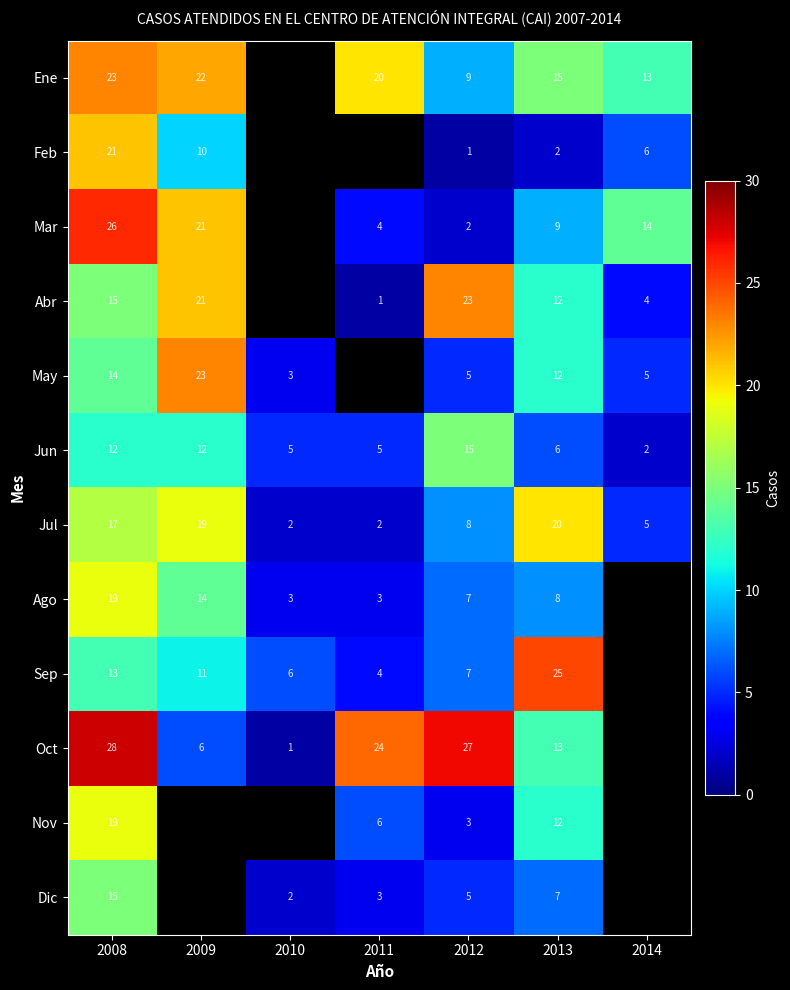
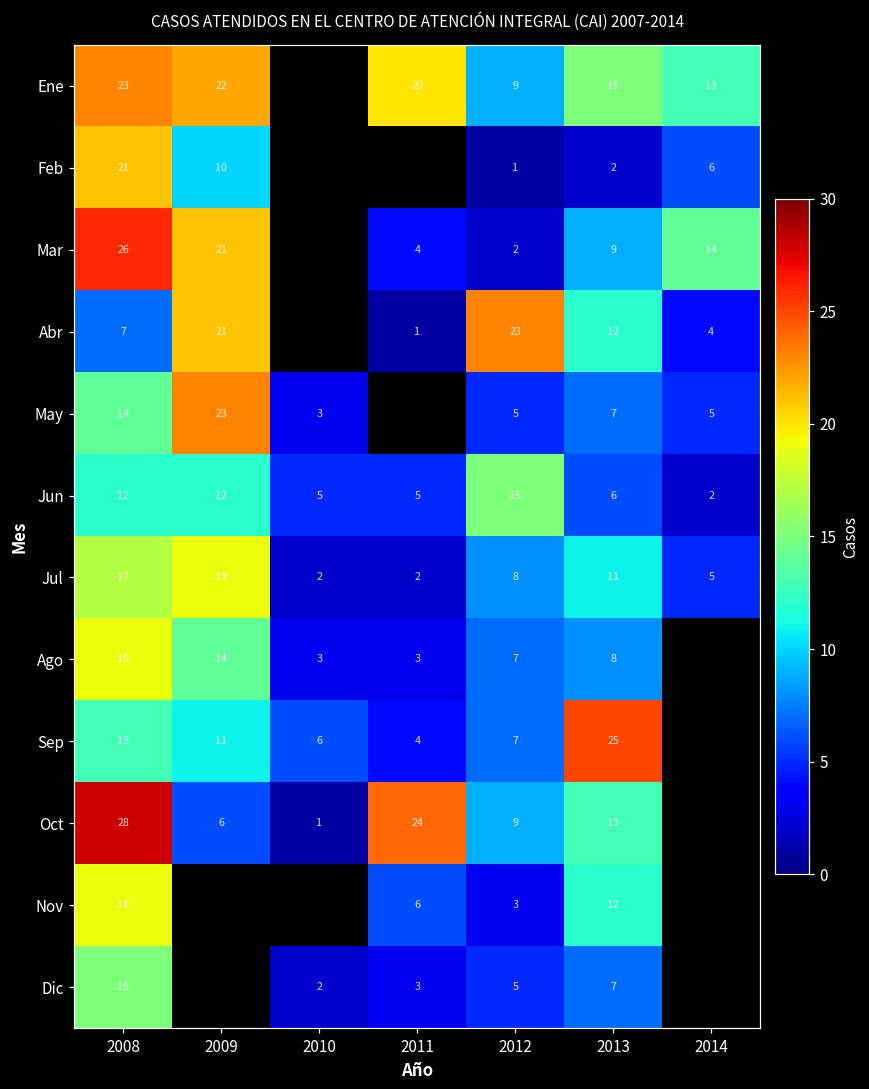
Abr, 2008: 15 -> 7
May, 2013: 12 -> 7
Jul, 2013: 20 -> 11
Oct, 2012: 27 -> 9
